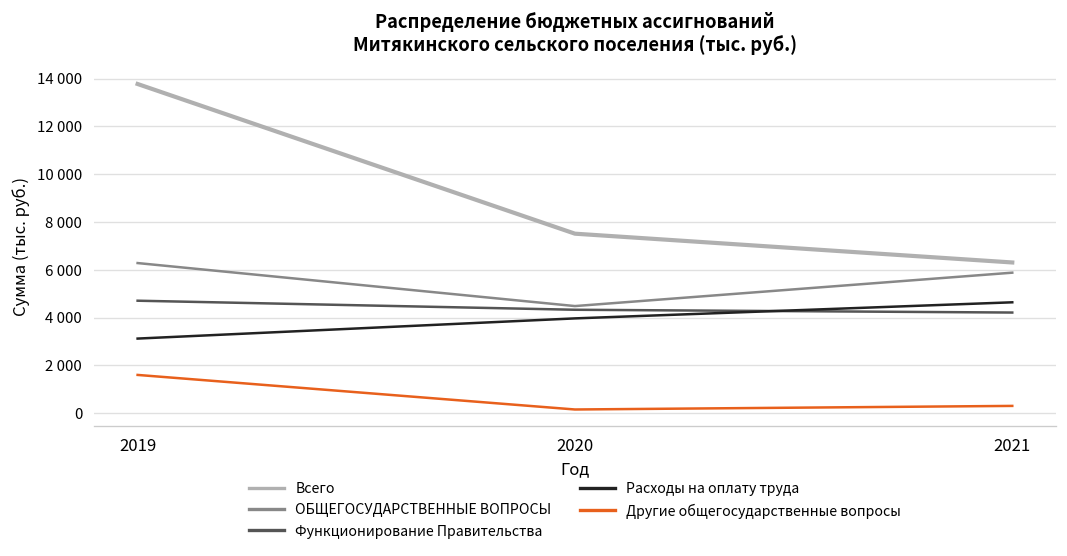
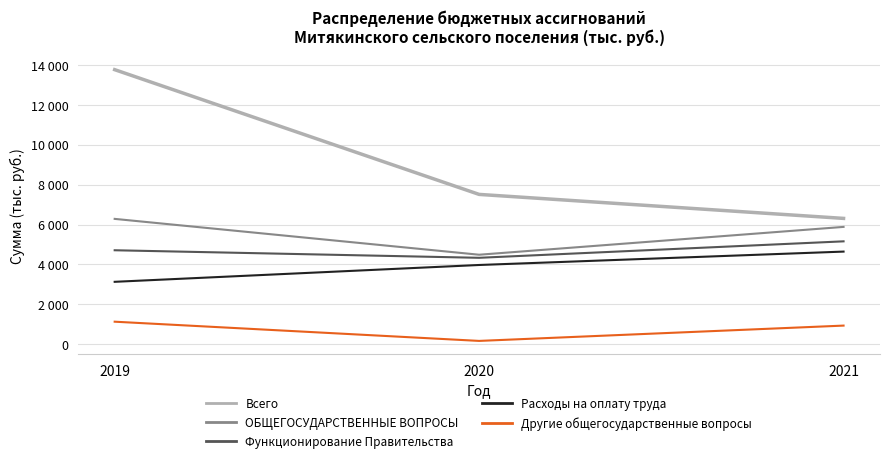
Другие общегосударственные вопросы, 2019: 1600 -> 1100
Функционирование Правительства, 2021: 4200 -> 5200
Другие общегосударственные вопросы, 2021: 300 -> 900
